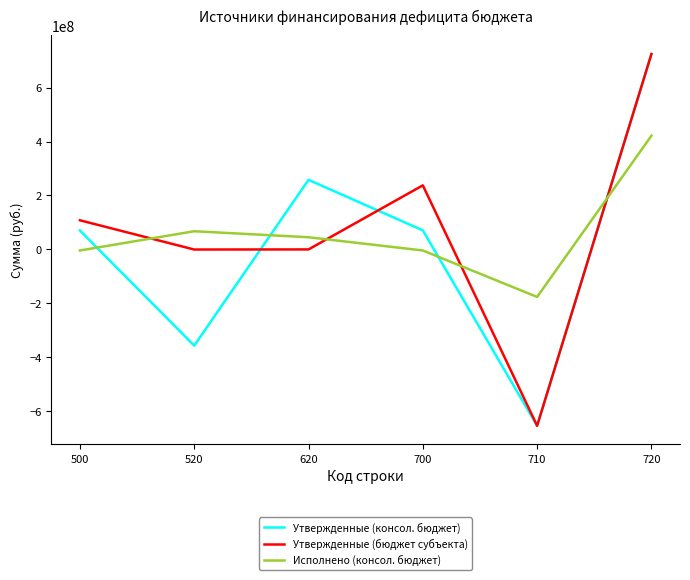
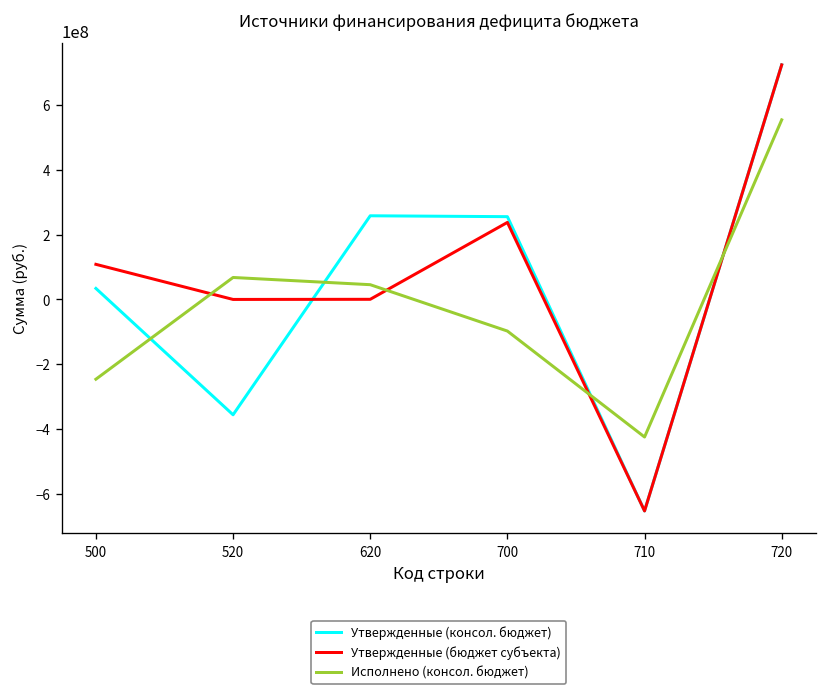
Утвержденные (консол. бюджет), 500: 70000000 -> 30000000
Исполнено (консол. бюджет), 500: 0 -> -250000000
Утвержденные (консол. бюджет), 700: 70000000 -> 260000000
Исполнено (консол. бюджет), 700: 0 -> -100000000
Исполнено (консол. бюджет), 710: -180000000 -> -430000000
Исполнено (консол. бюджет), 720: 420000000 -> 550000000
